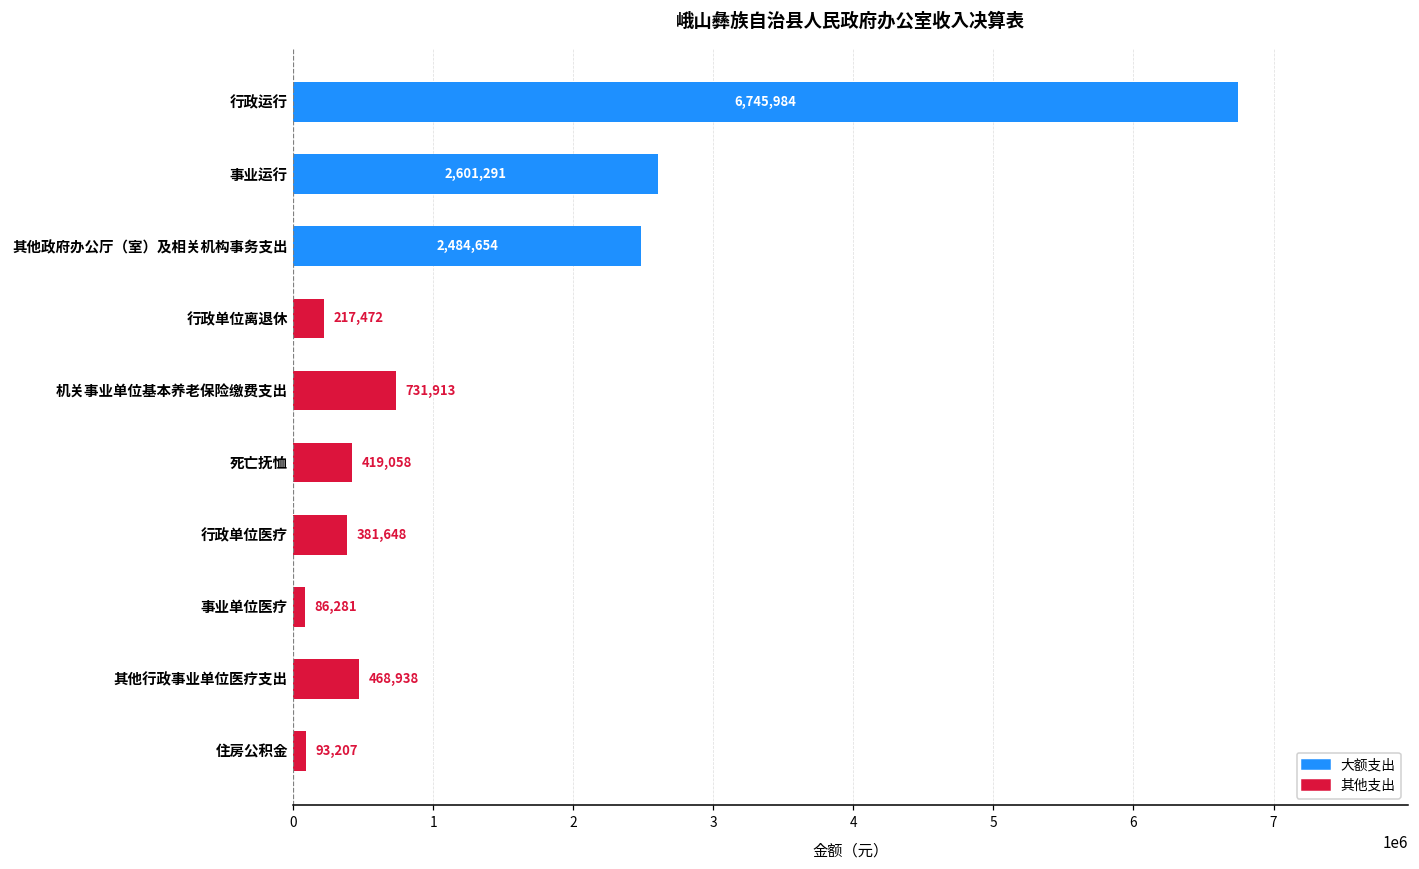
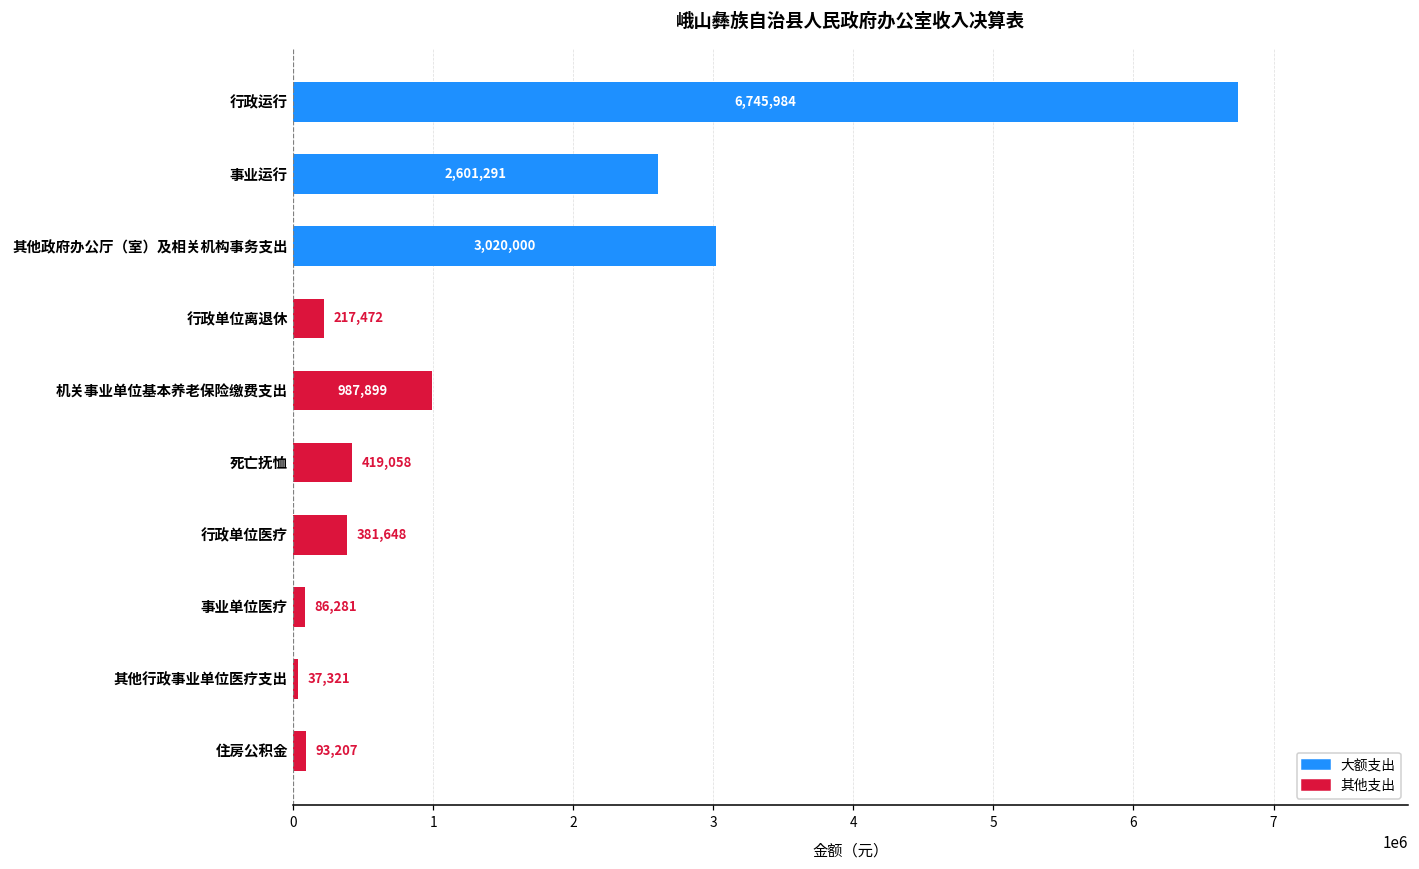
其他政府办公厅（室）及相关机构事务支出: 2,484,654 -> 3,020,000
机关事业单位基本养老保险缴费支出: 731,913 -> 987,899
其他行政事业单位医疗支出: 468,938 -> 37,321
